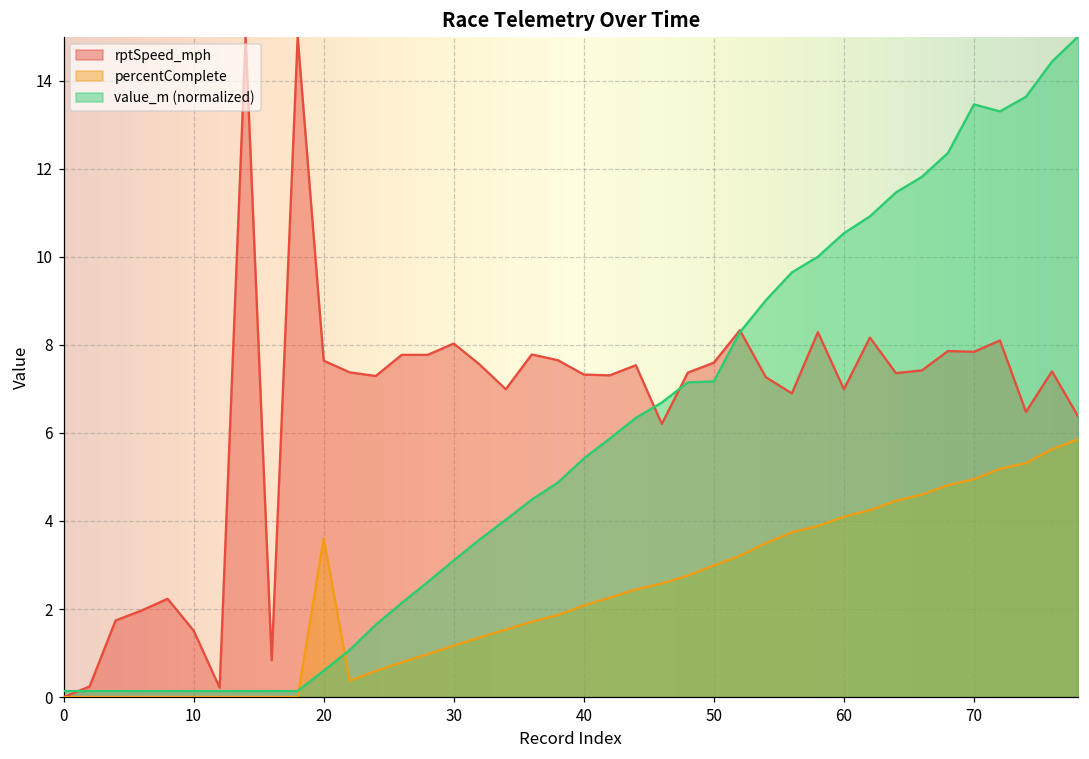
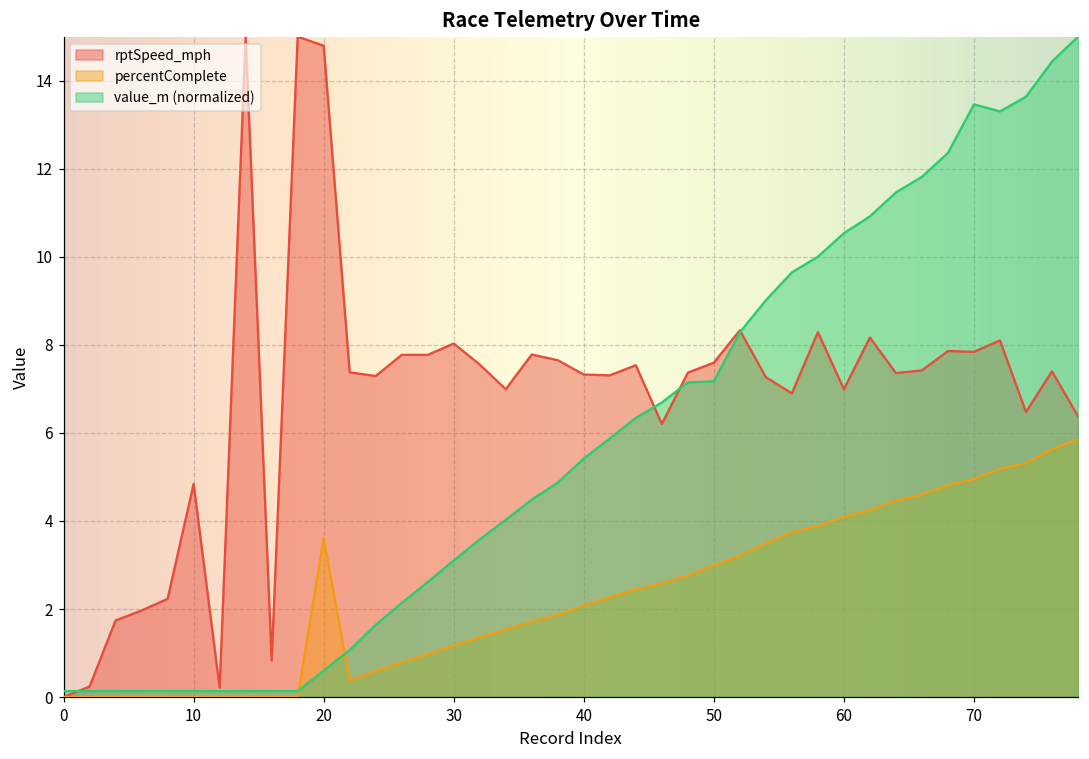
rptSpeed_mph, 10: 1.5 -> 4.8
rptSpeed_mph, 20: 7.6 -> 14.8
